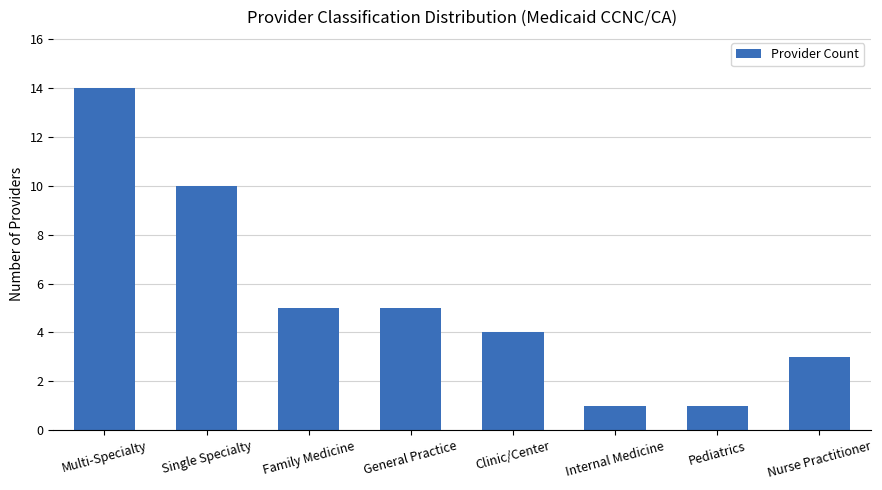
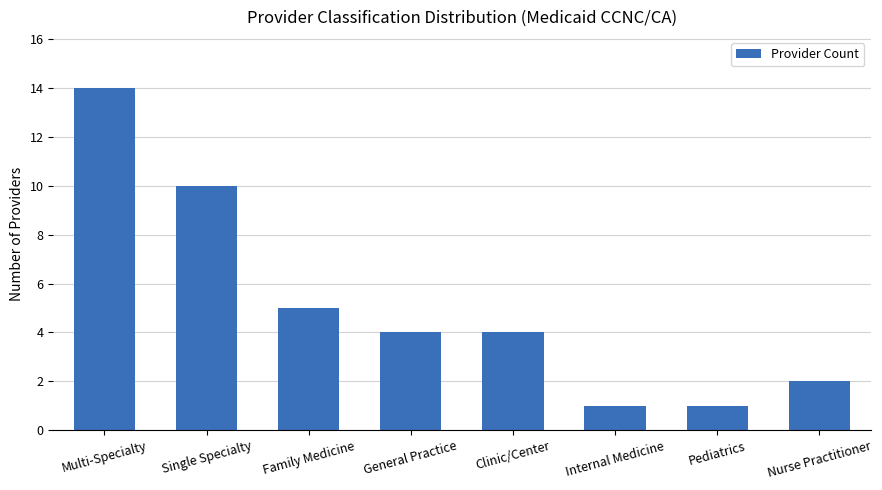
General Practice: 5 -> 4
Nurse Practitioner: 3 -> 2
